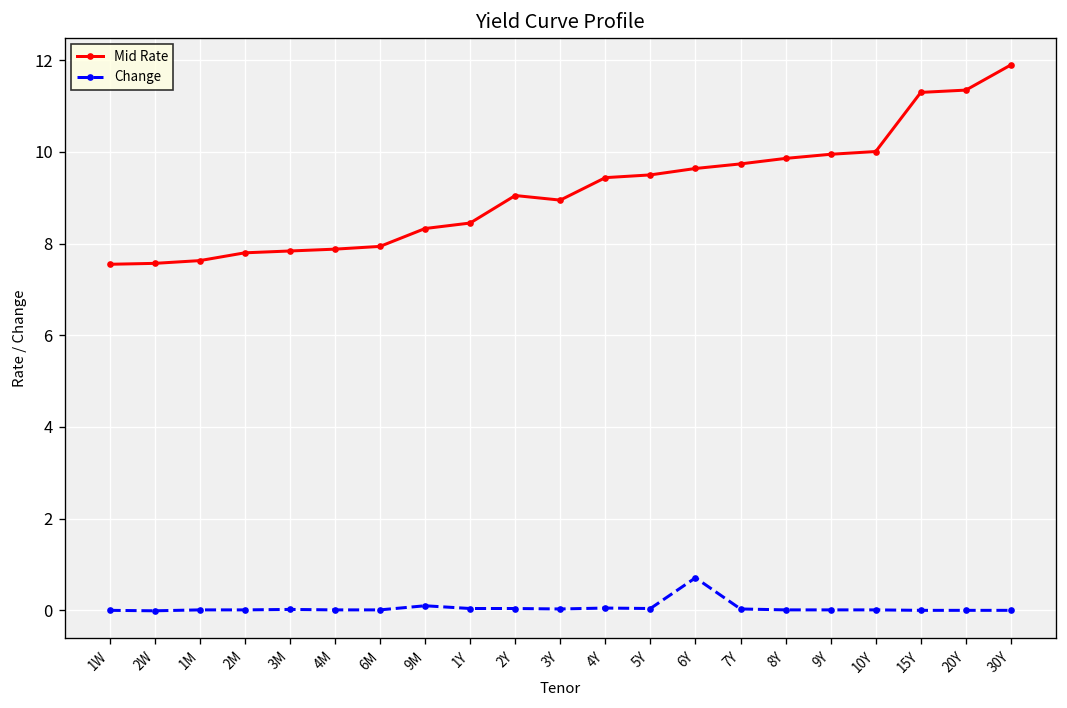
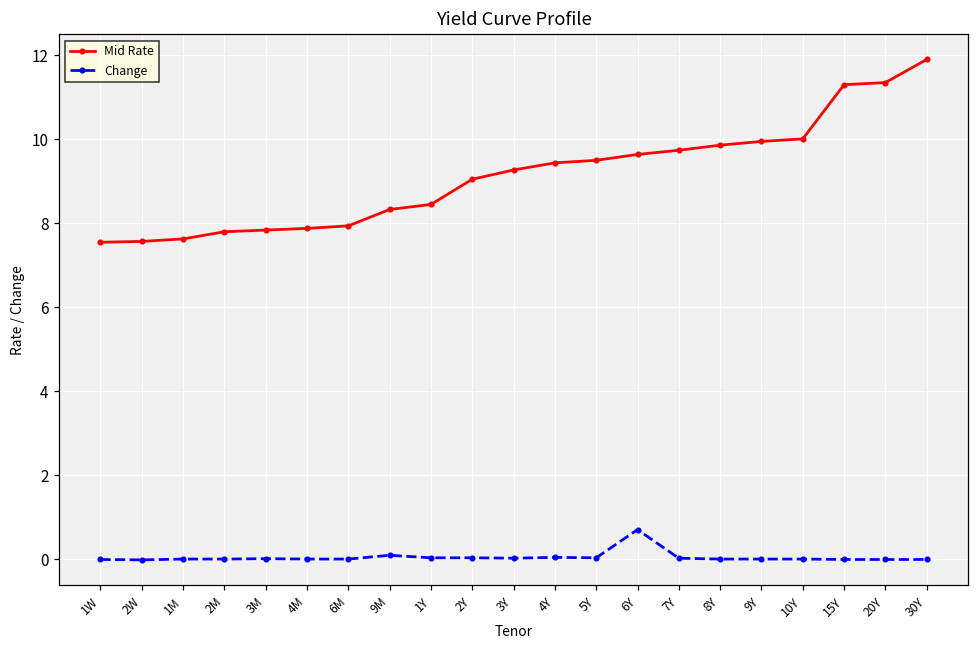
Mid Rate, 3Y: 9.0 -> 9.3
